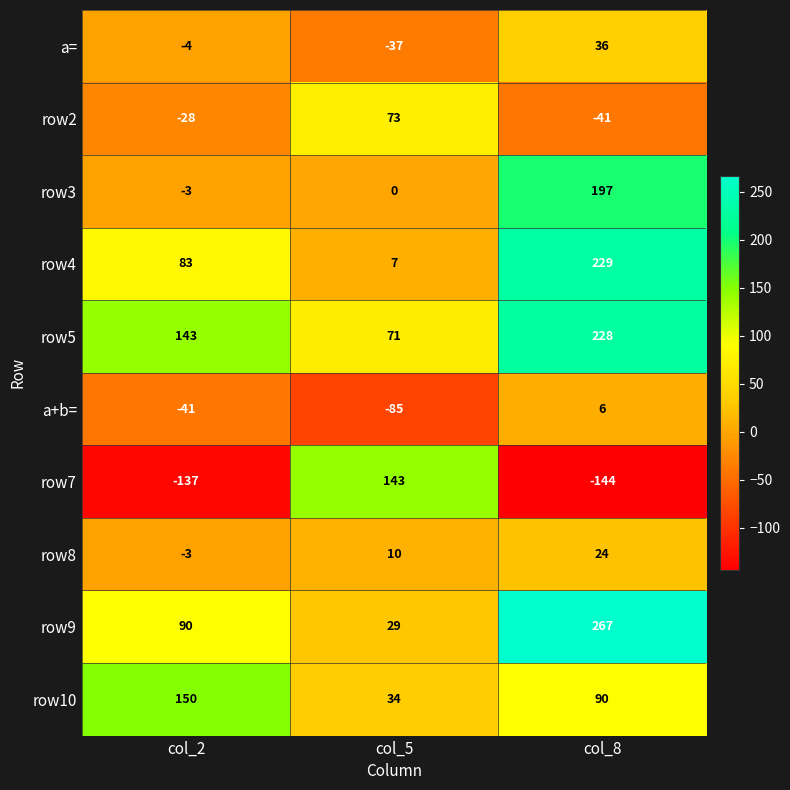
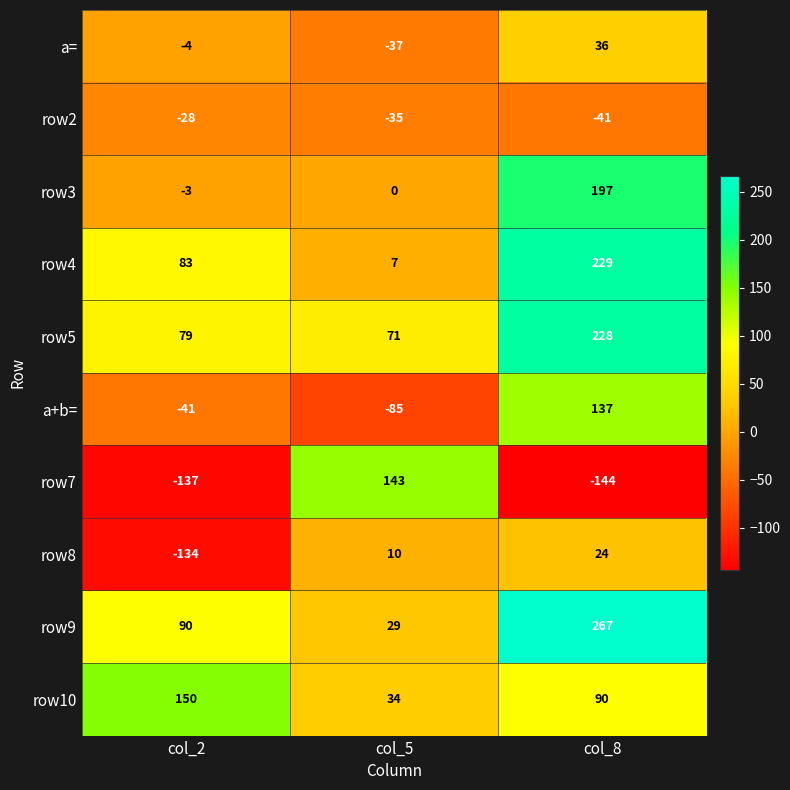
row2, col_5: 73 -> -35
row5, col_2: 143 -> 79
a+b=, col_8: 6 -> 137
row8, col_2: -3 -> -134
